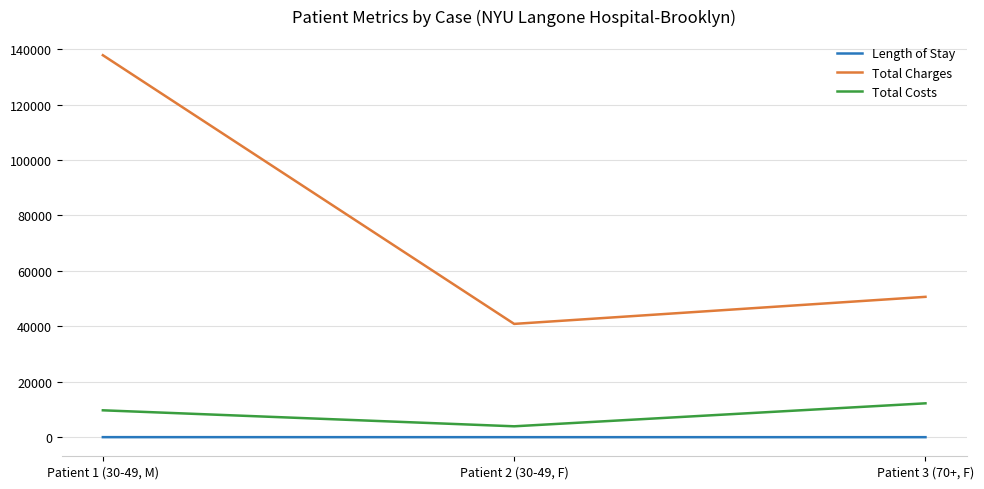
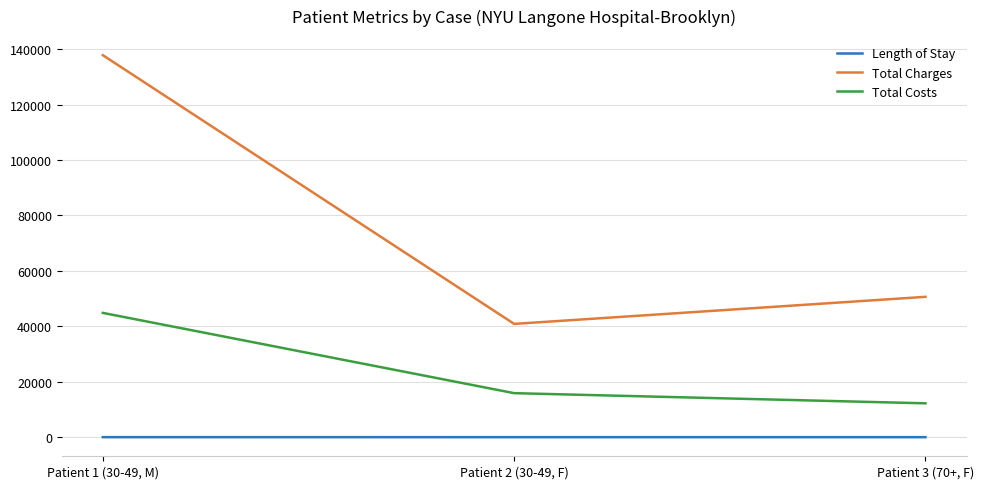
Total Costs, Patient 1 (30-49, M): 10000 -> 45000
Total Costs, Patient 2 (30-49, F): 4000 -> 16000
